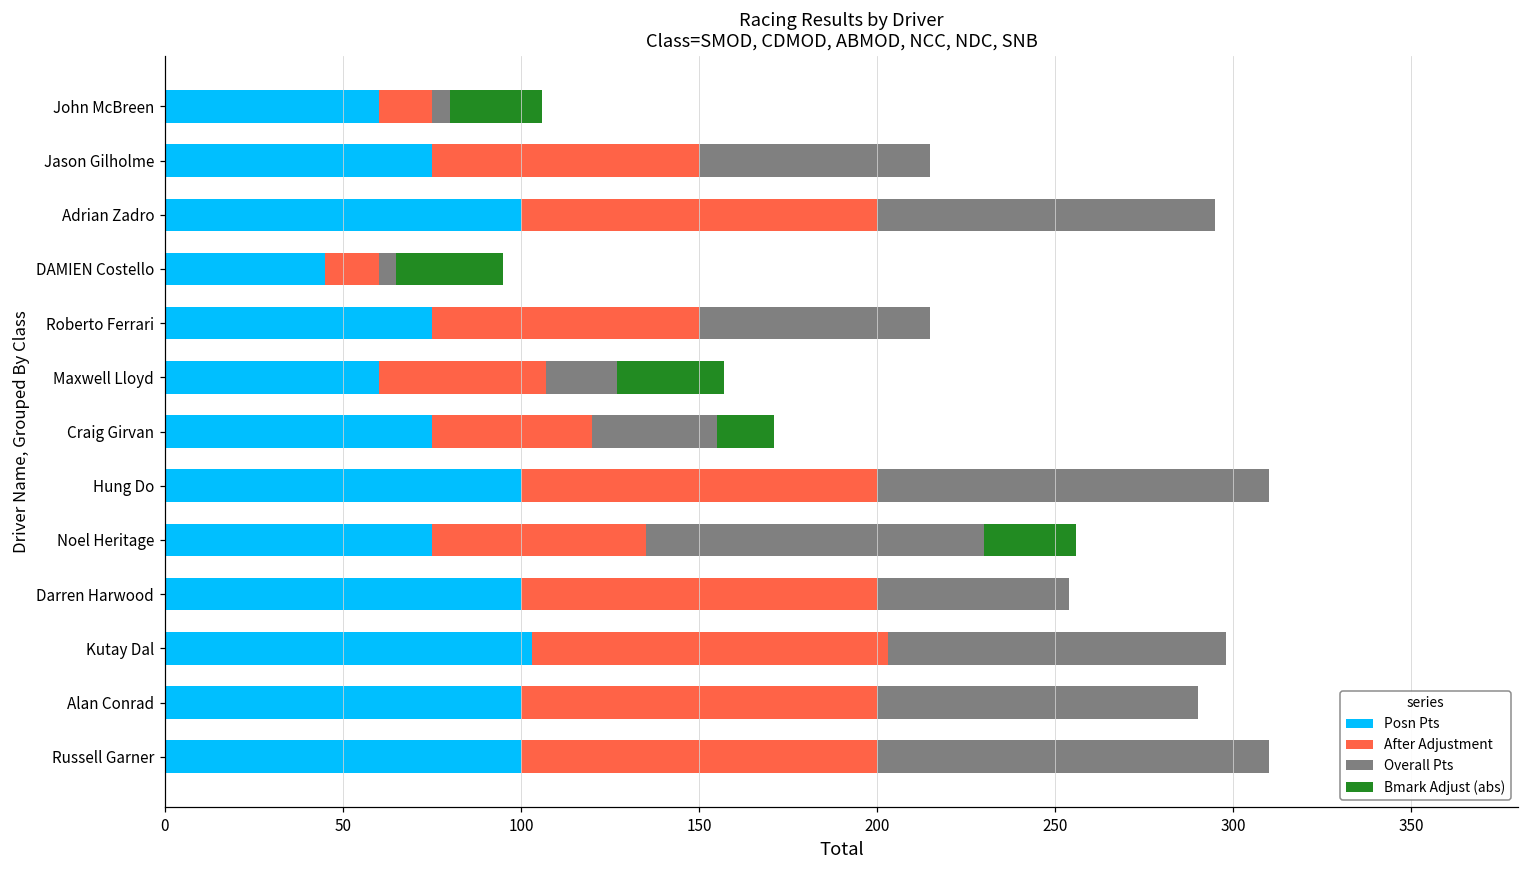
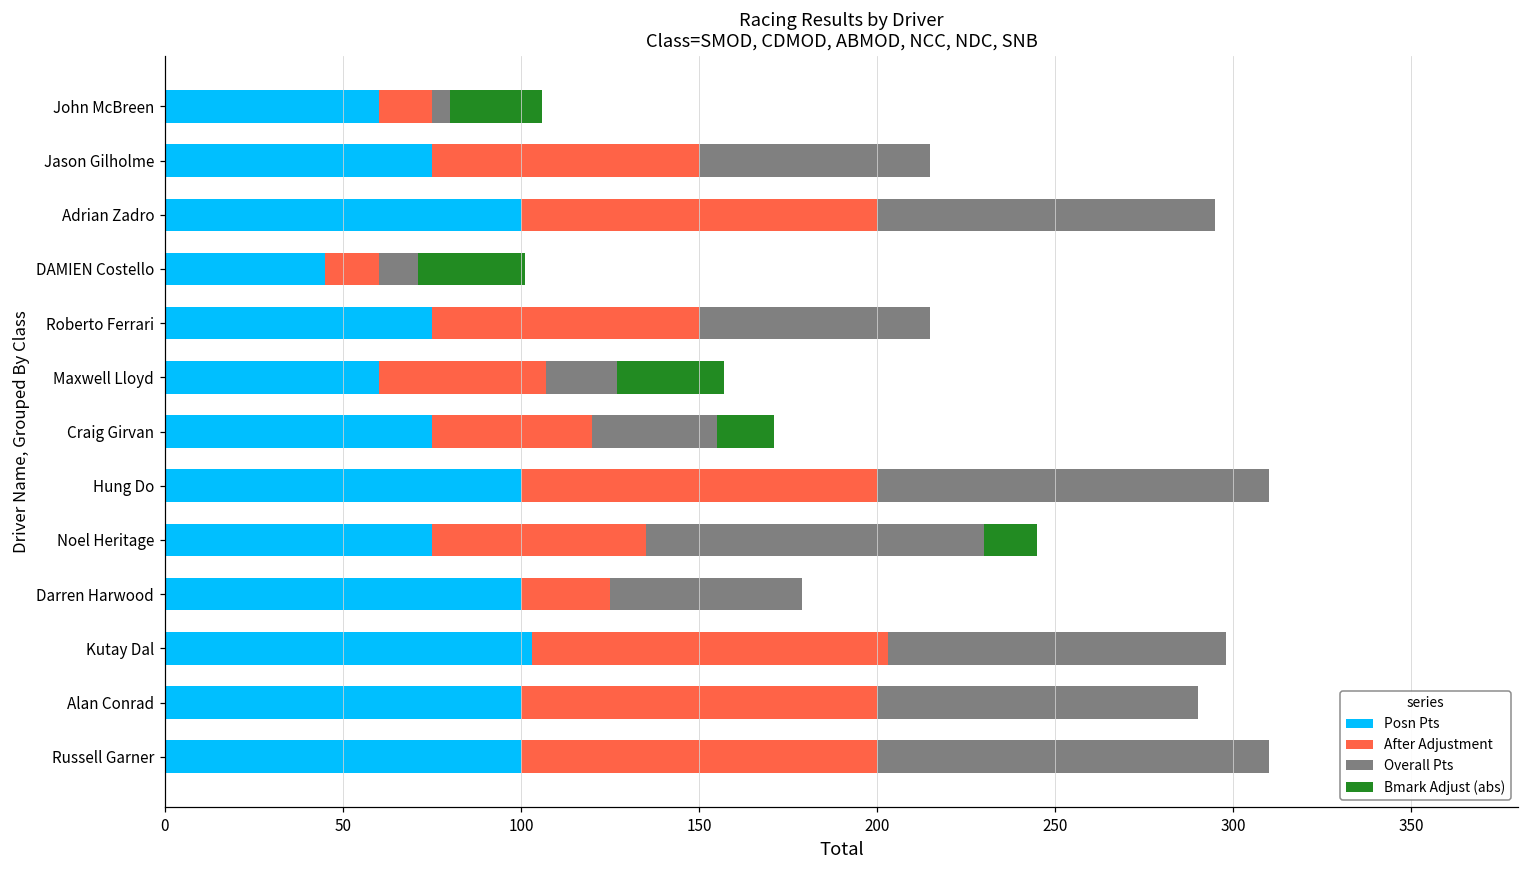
Overall Pts, DAMIEN Costello: 5 -> 11
Bmark Adjust (abs), Noel Heritage: 26 -> 15
After Adjustment, Darren Harwood: 100 -> 25
